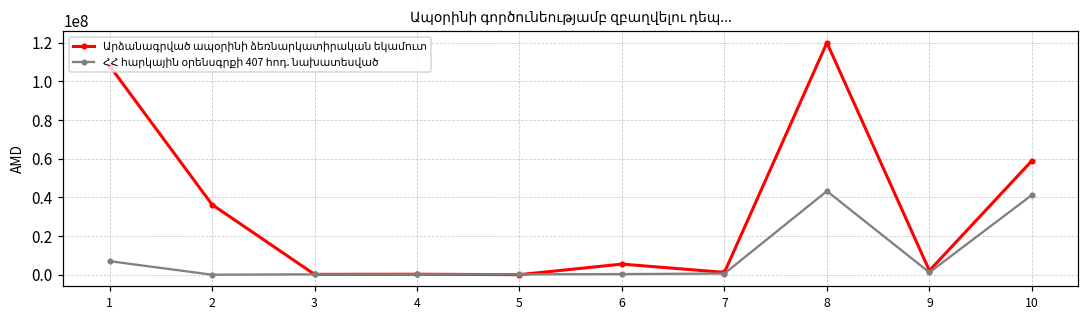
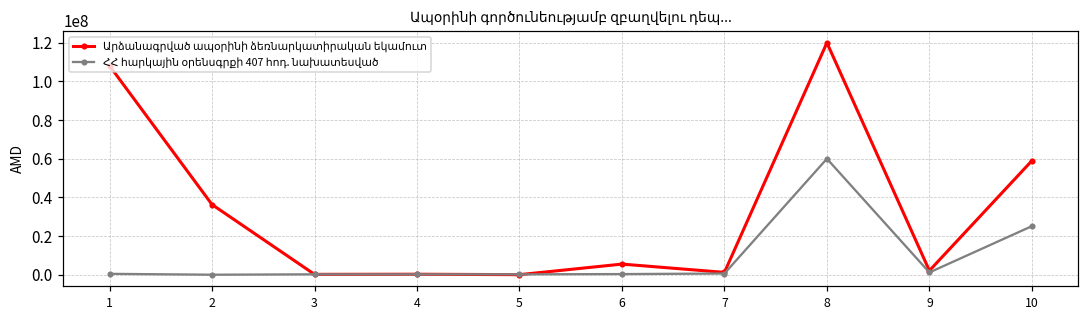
ՀՀ հարկային օրենսգրքի 407 հոդ. նախատեսված, 1: 7000000 -> 0
ՀՀ հարկային օրենսգրքի 407 հոդ. նախատեսված, 8: 43000000 -> 60000000
ՀՀ հարկային օրենսգրքի 407 հոդ. նախատեսված, 10: 41000000 -> 25000000
